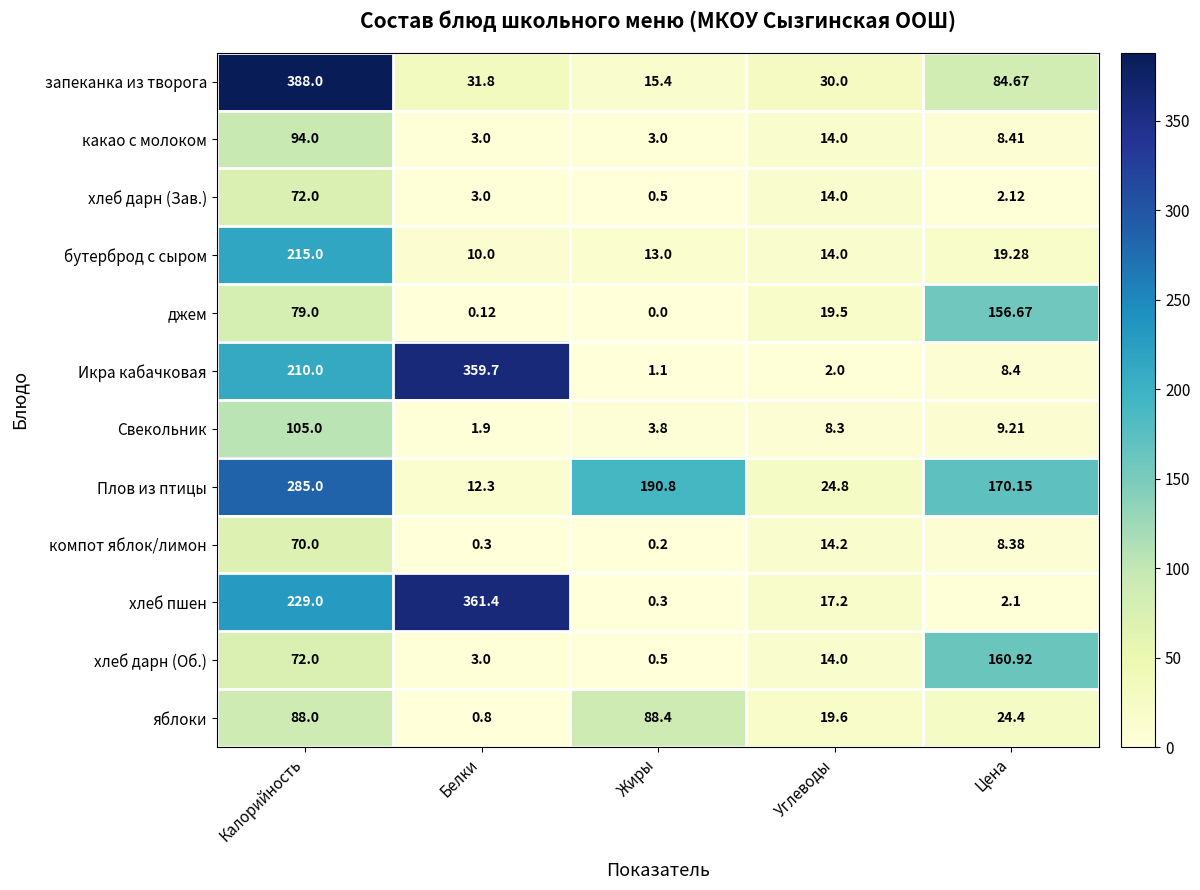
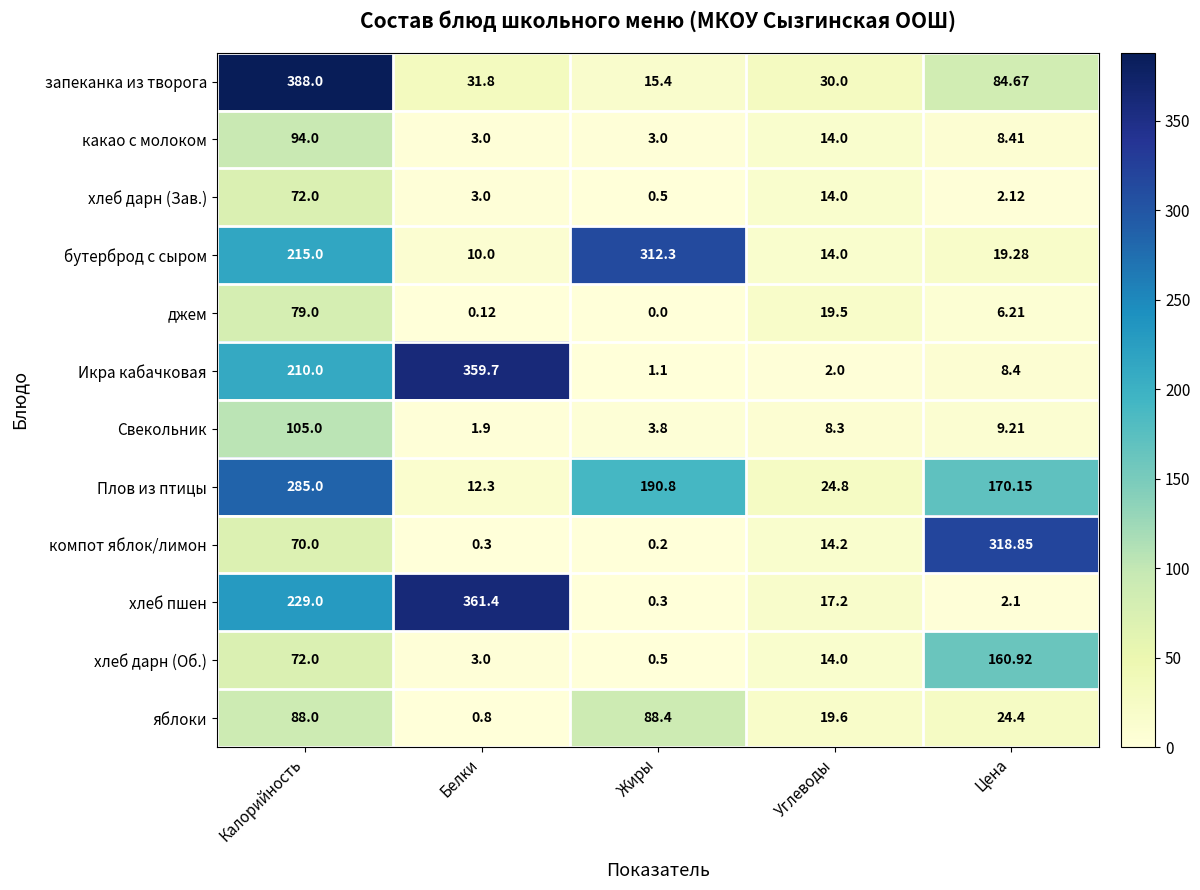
бутерброд с сыром, Жиры: 13.0 -> 312.3
джем, Цена: 156.67 -> 6.21
компот яблок/лимон, Цена: 8.38 -> 318.85
